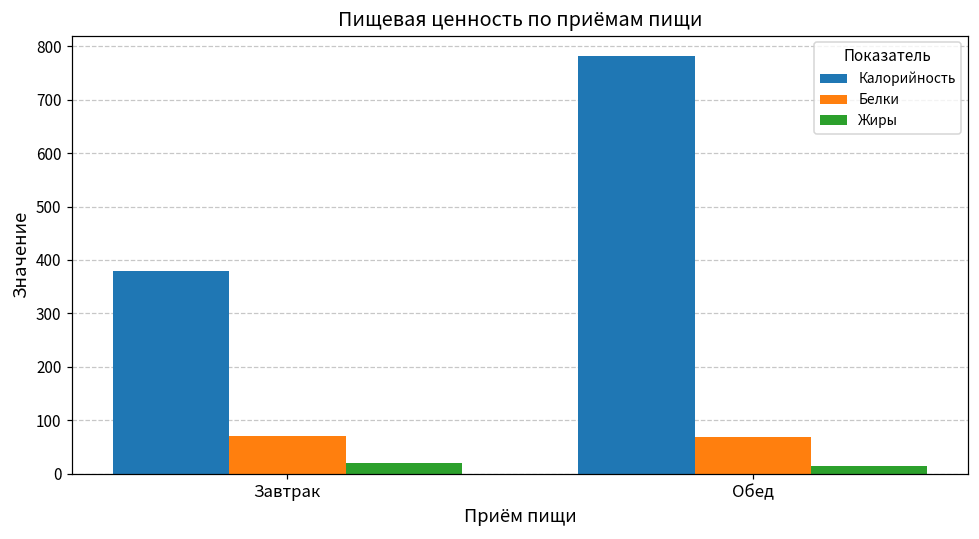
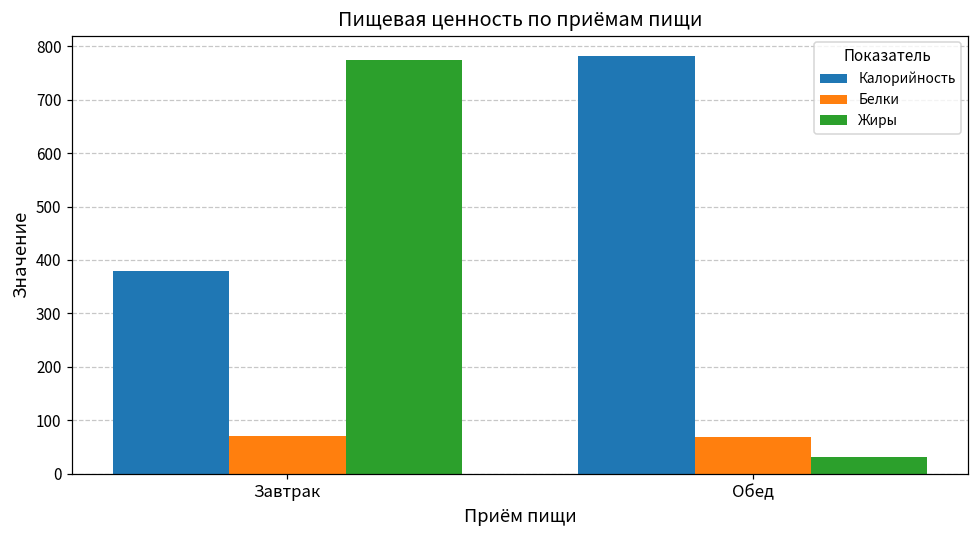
Жиры, Завтрак: 20 -> 780
Жиры, Обед: 10 -> 30
